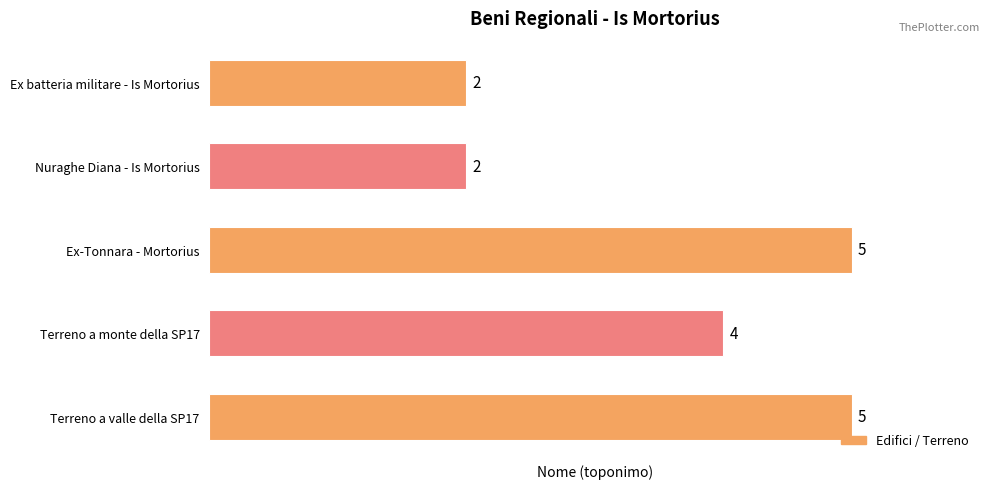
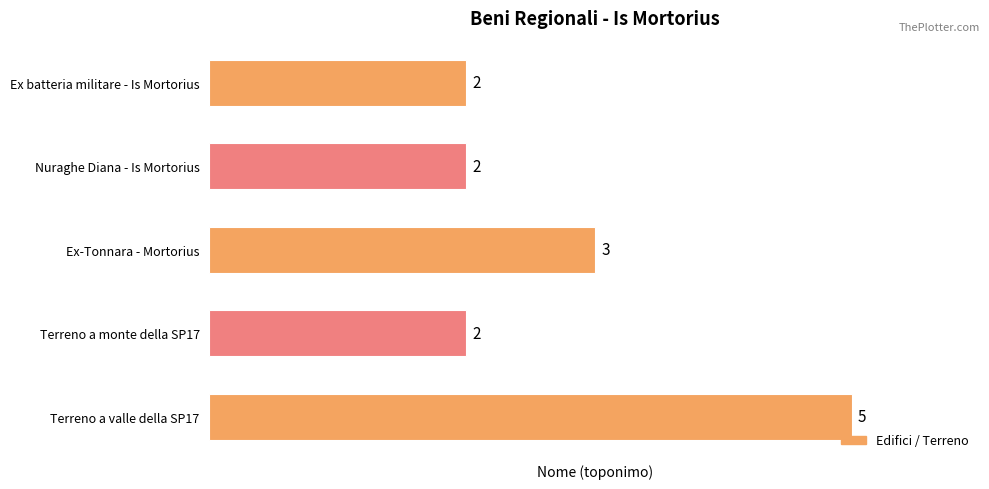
Ex-Tonnara - Mortorius: 5 -> 3
Terreno a monte della SP17: 4 -> 2
